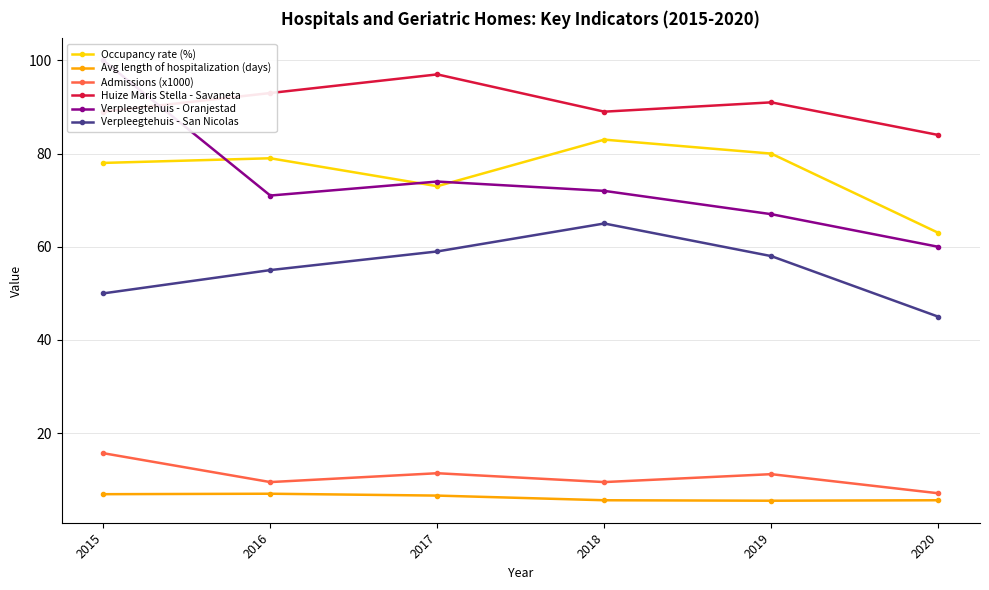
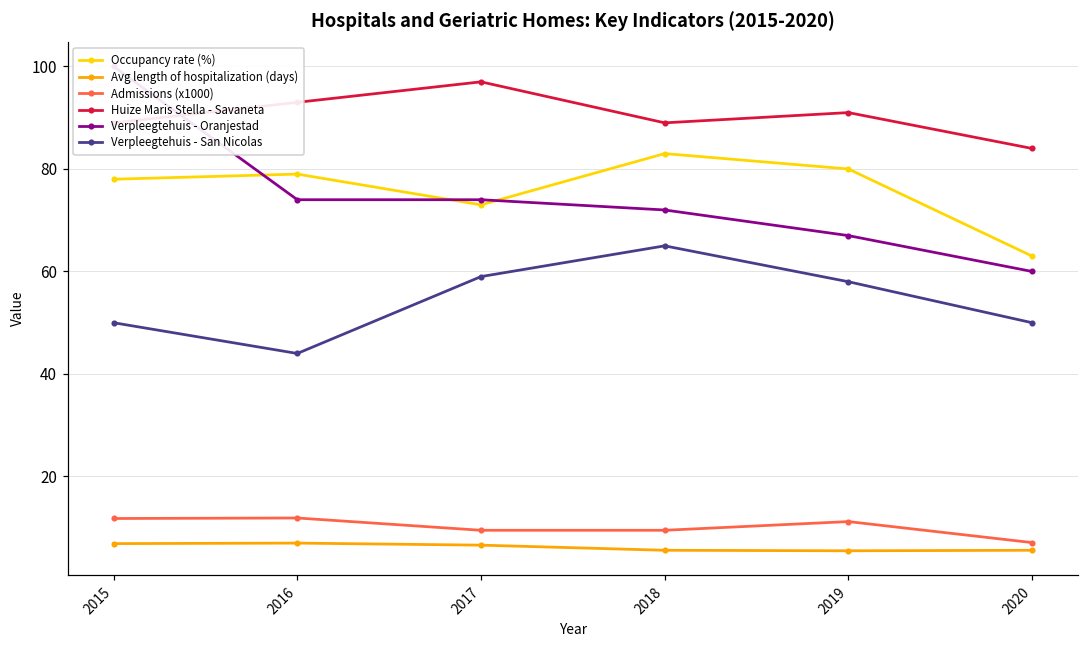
Admissions (x1000), 2015: 16 -> 12
Admissions (x1000), 2016: 10 -> 12
Verpleegtehuis - Oranjestad, 2016: 71 -> 74
Verpleegtehuis - San Nicolas, 2016: 55 -> 44
Admissions (x1000), 2017: 11 -> 10
Verpleegtehuis - San Nicolas, 2020: 45 -> 50
